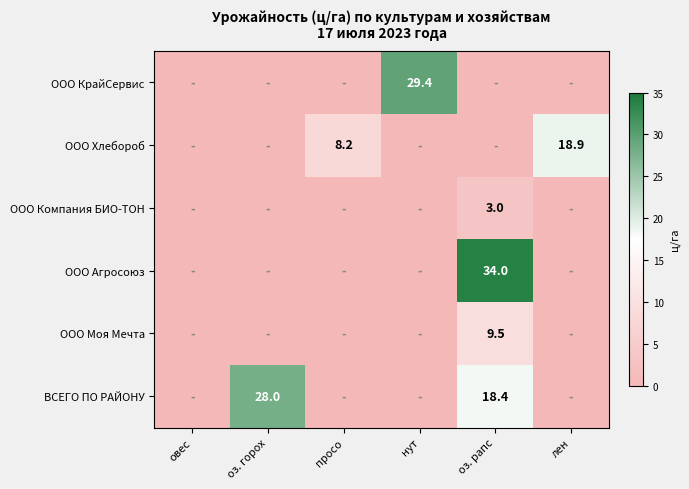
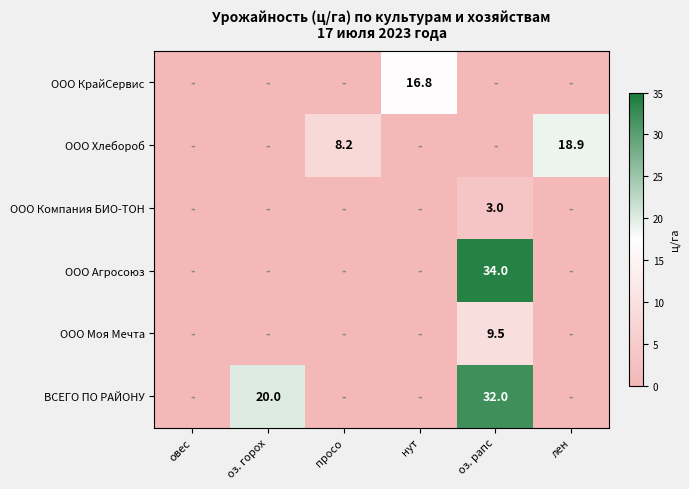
ООО КрайСервис, нут: 29.4 -> 16.8
ВСЕГО ПО РАЙОНУ, оз. горох: 28.0 -> 20.0
ВСЕГО ПО РАЙОНУ, оз. рапс: 18.4 -> 32.0
